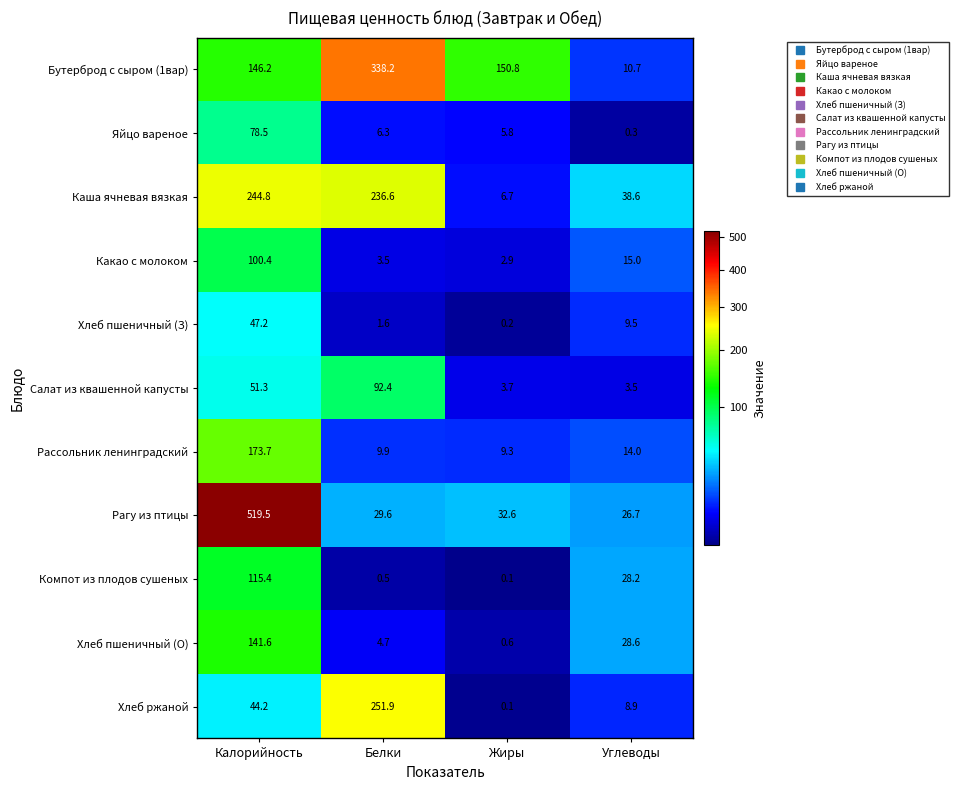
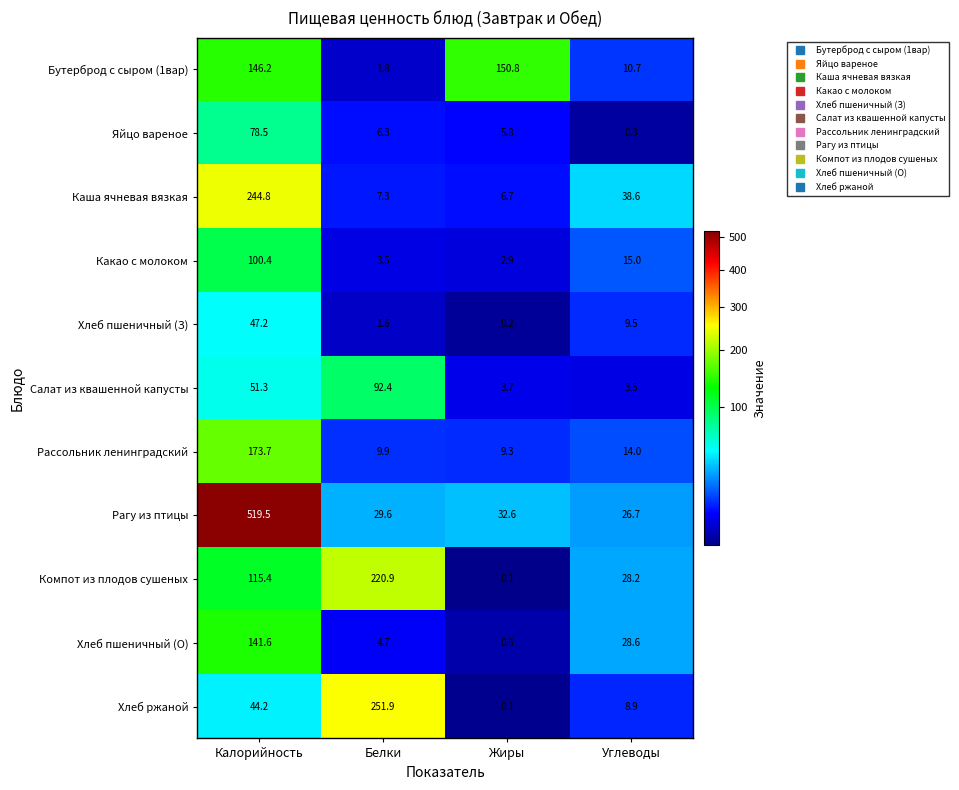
Бутерброд с сыром (1вар), Белки: 338.2 -> 1.8
Каша ячневая вязкая, Белки: 236.6 -> 7.3
Компот из плодов сушеных, Белки: 0.5 -> 220.9
